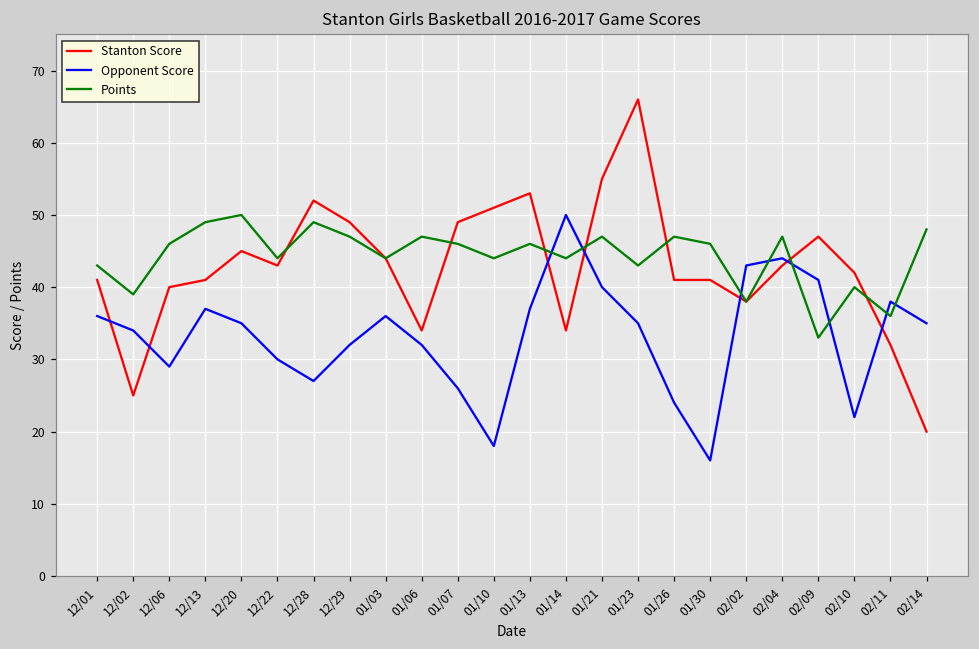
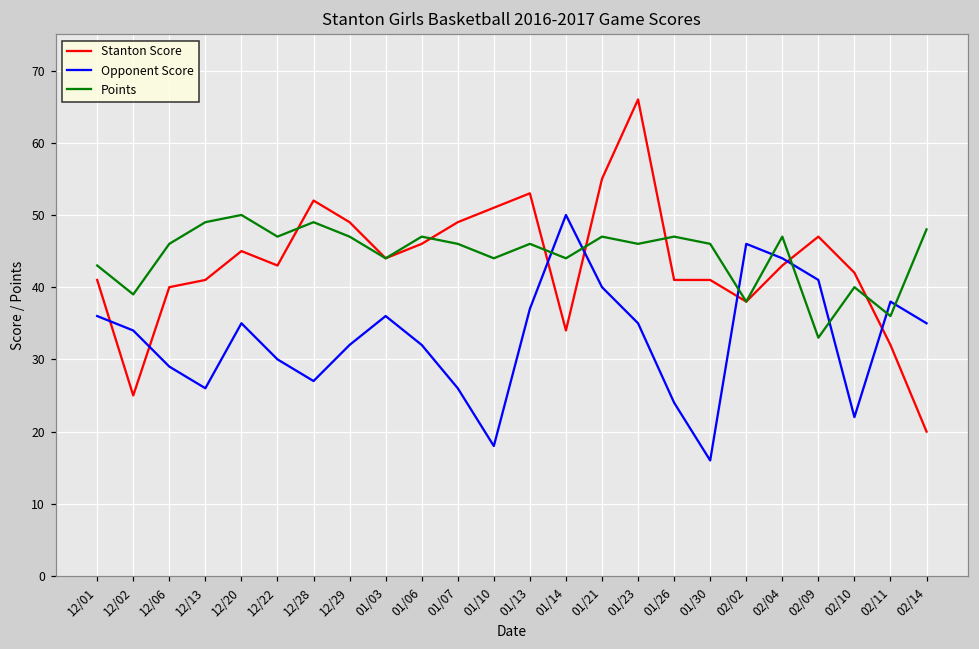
Opponent Score, 12/13: 37 -> 26
Points, 12/22: 44 -> 47
Stanton Score, 01/06: 34 -> 46
Points, 01/23: 43 -> 46
Opponent Score, 02/02: 43 -> 46
